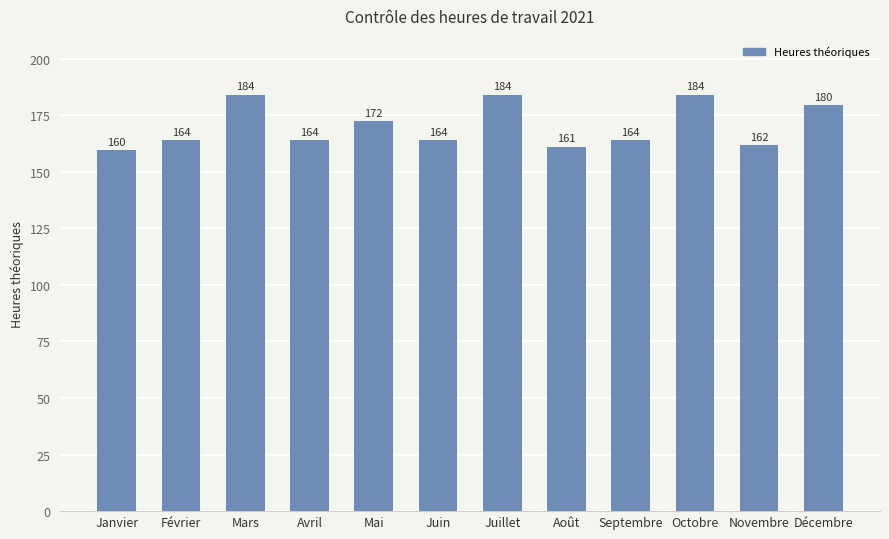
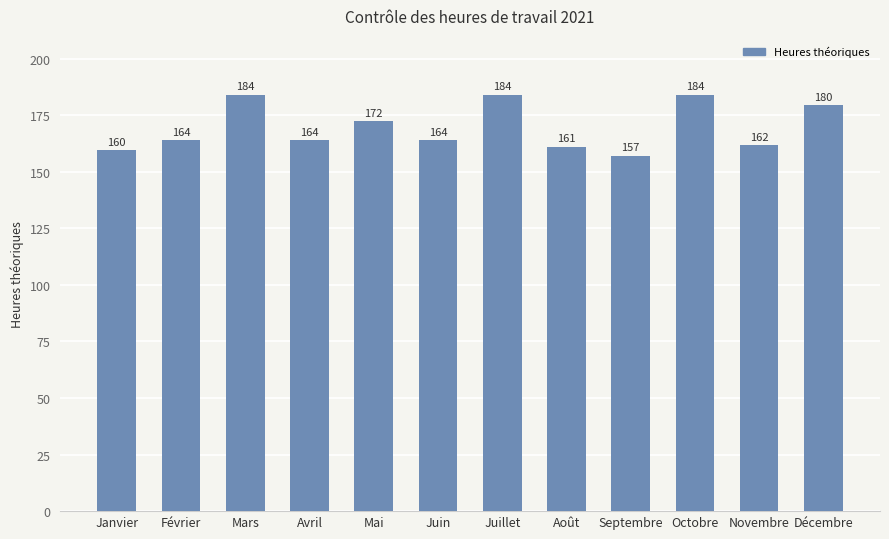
Septembre: 164 -> 157
